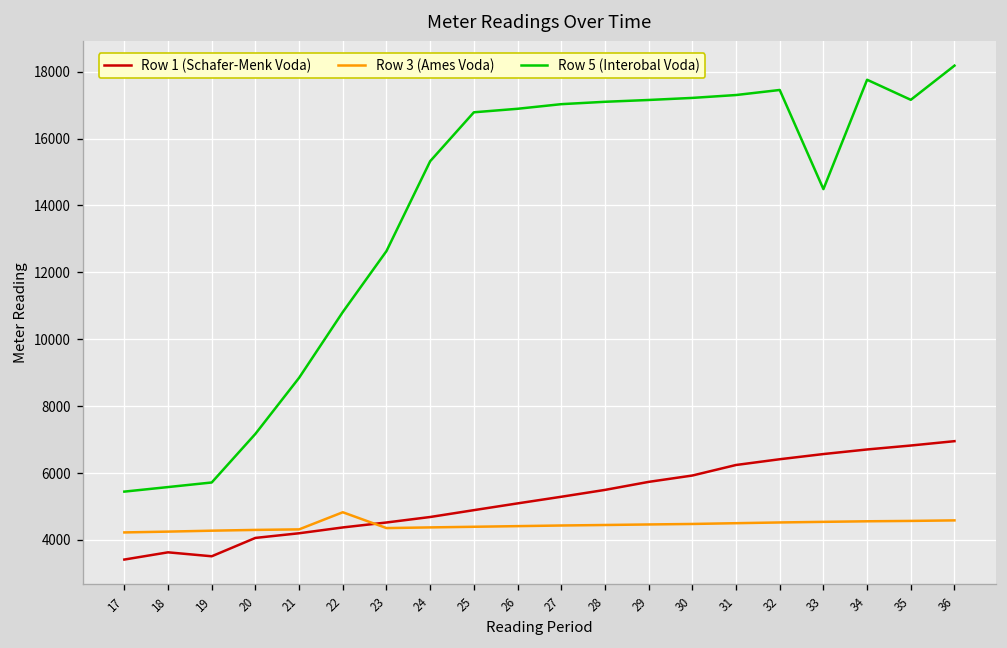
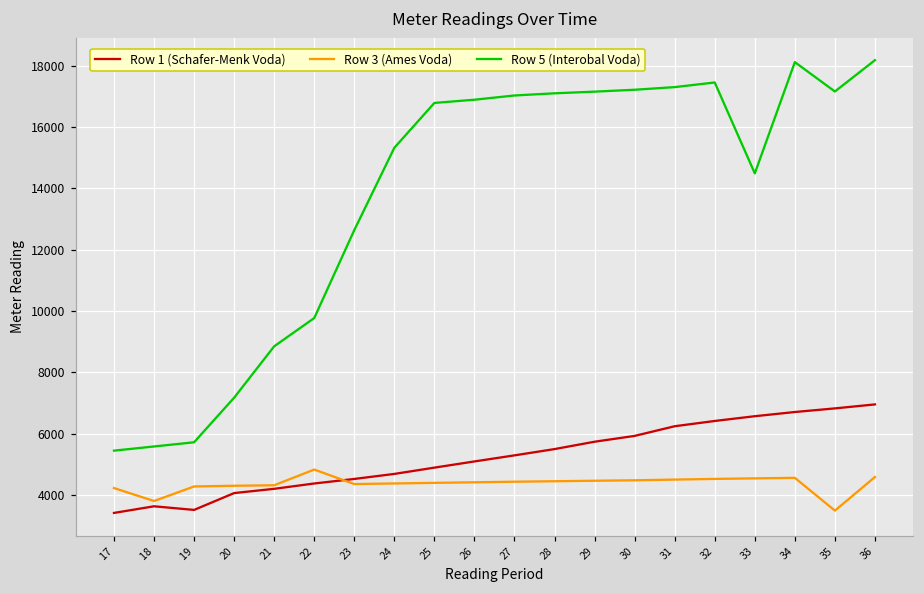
Row 3 (Ames Voda), 18: 4300 -> 3800
Row 5 (Interobal Voda), 22: 10800 -> 9800
Row 5 (Interobal Voda), 34: 17800 -> 18100
Row 3 (Ames Voda), 35: 4600 -> 3500
